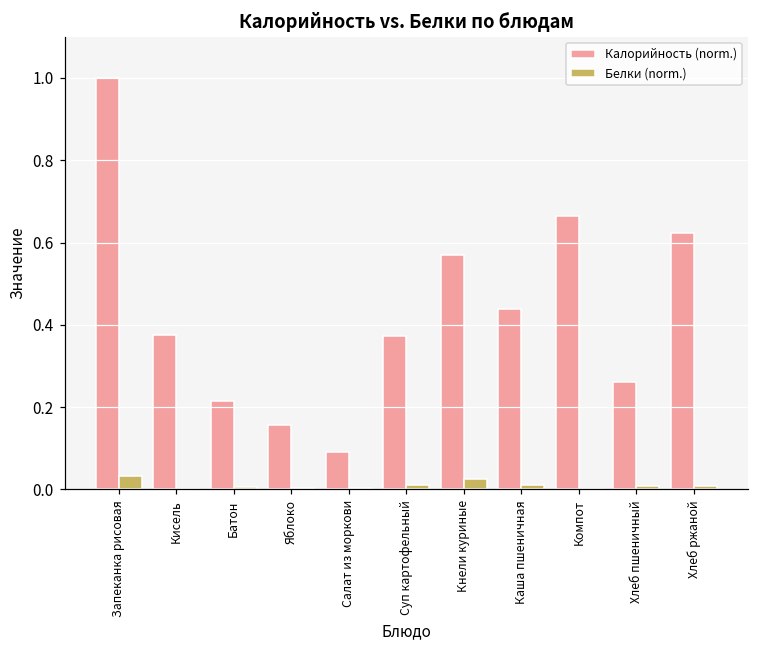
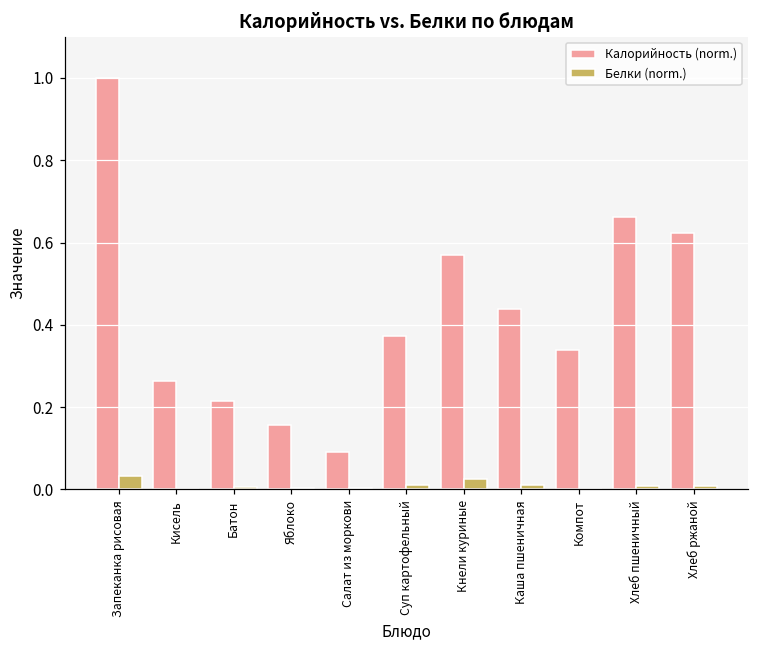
Калорийность (norm.), Кисель: 0.38 -> 0.26
Калорийность (norm.), Компот: 0.66 -> 0.34
Калорийность (norm.), Хлеб пшеничный: 0.26 -> 0.66
